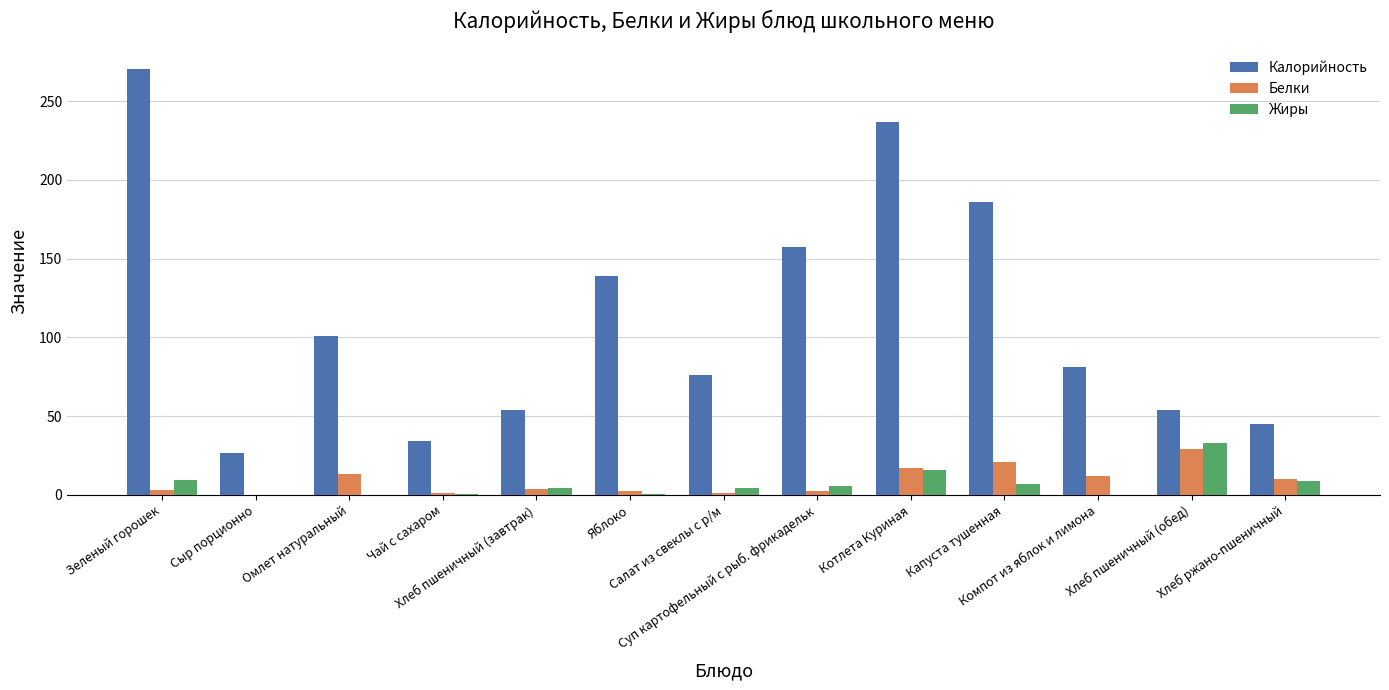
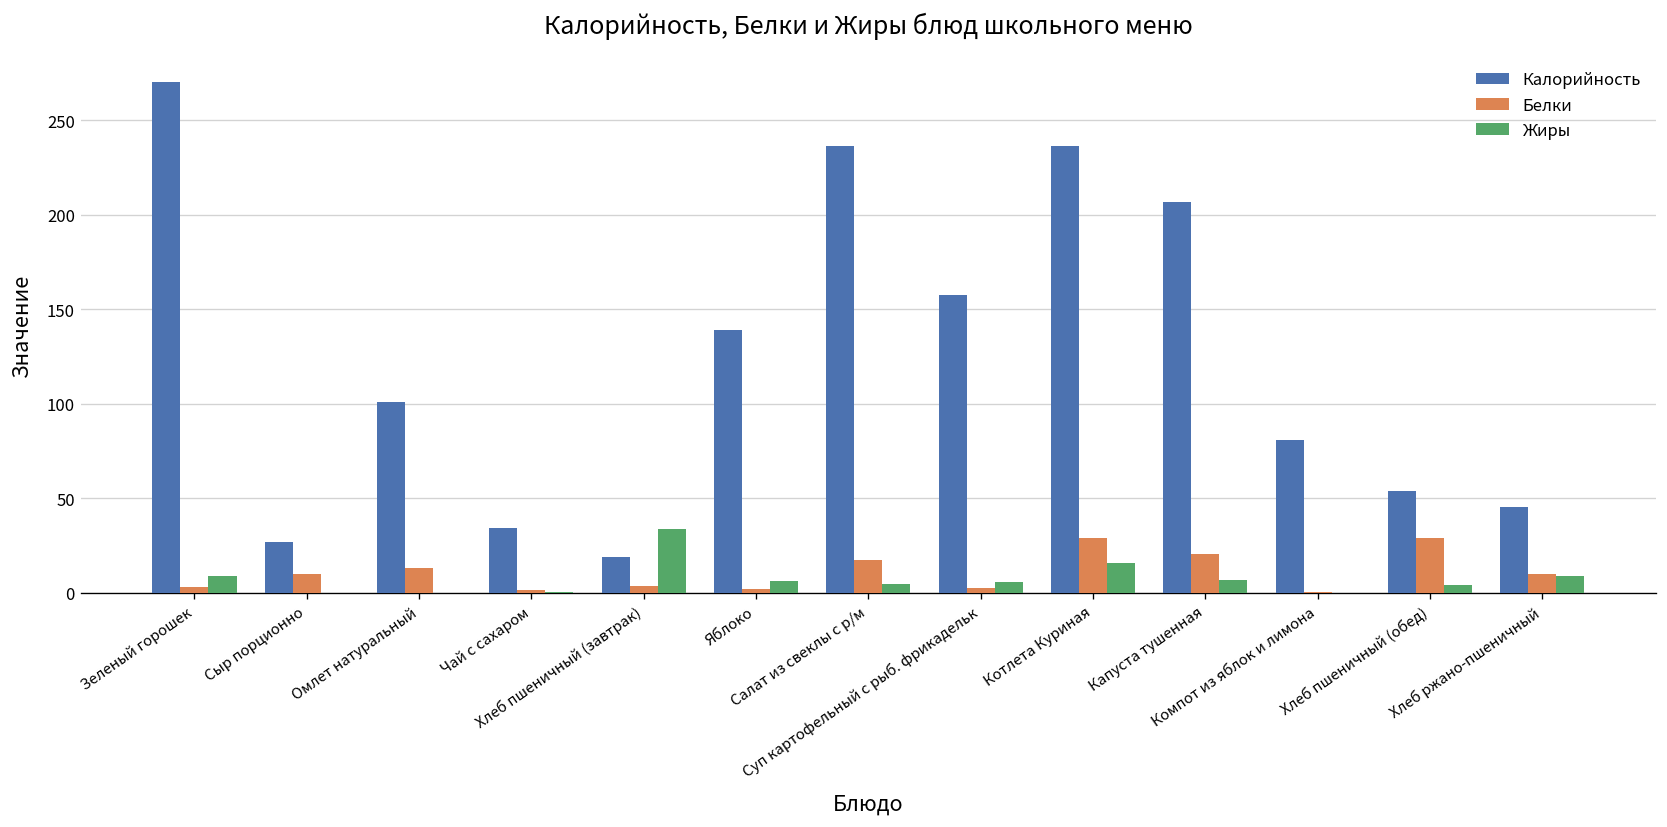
Белки, Сыр порционно: 0 -> 10
Калорийность, Хлеб пшеничный (завтрак): 54 -> 19
Жиры, Хлеб пшеничный (завтрак): 4 -> 34
Жиры, Яблоко: 1 -> 6
Калорийность, Салат из свеклы с р/м: 76 -> 236
Белки, Салат из свеклы с р/м: 1 -> 18
Белки, Котлета Куриная: 17 -> 29
Калорийность, Капуста тушенная: 186 -> 207
Белки, Компот из яблок и лимона: 12 -> 1
Жиры, Хлеб пшеничный (обед): 33 -> 4
